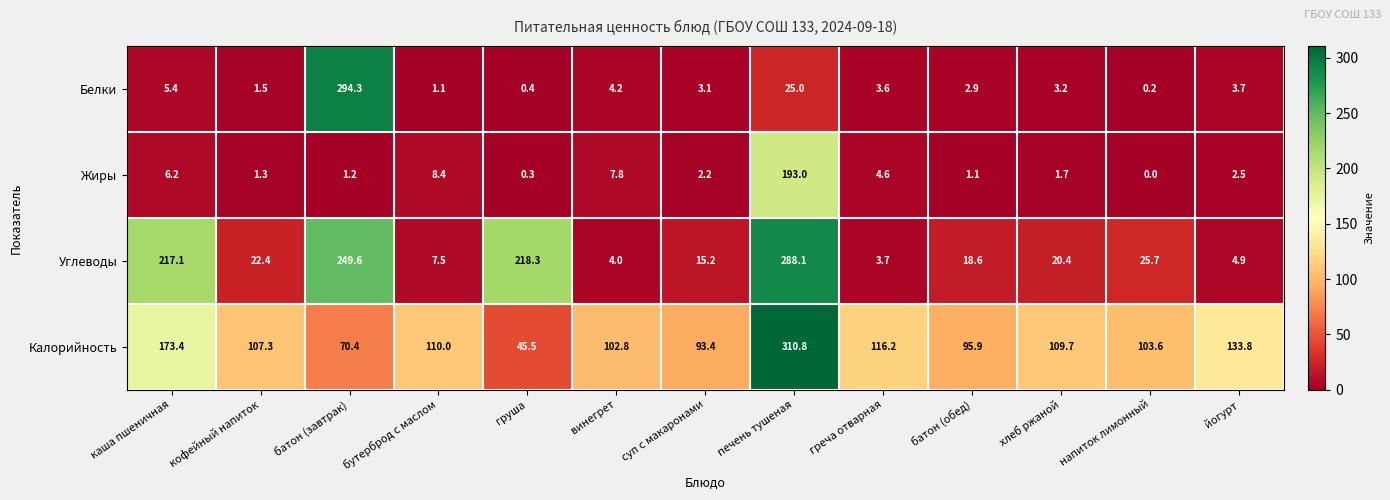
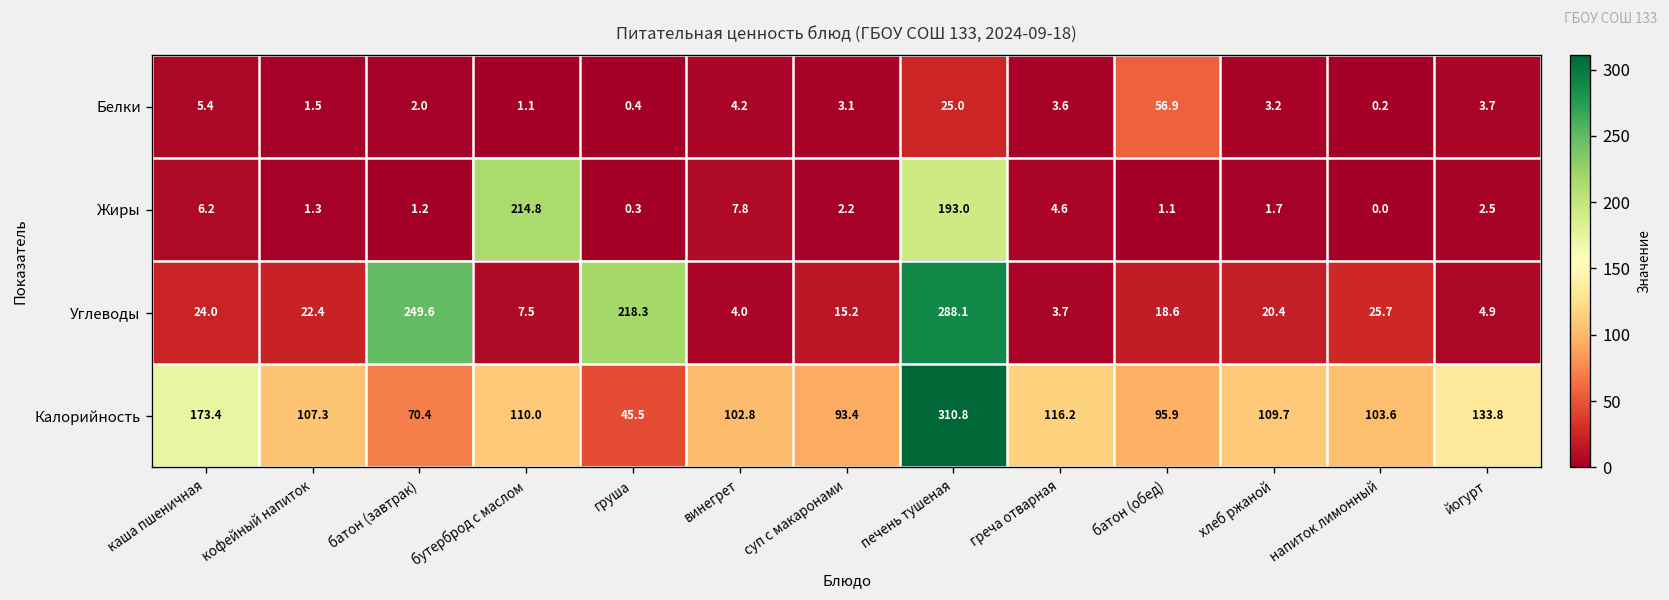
Белки, батон (завтрак): 294.3 -> 2.0
Белки, батон (обед): 2.9 -> 56.9
Жиры, бутерброд с маслом: 8.4 -> 214.8
Углеводы, каша пшеничная: 217.1 -> 24.0
